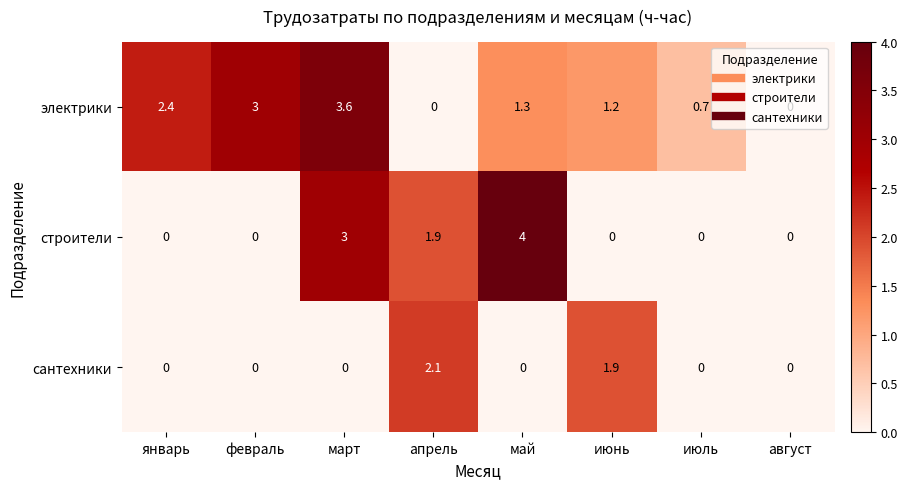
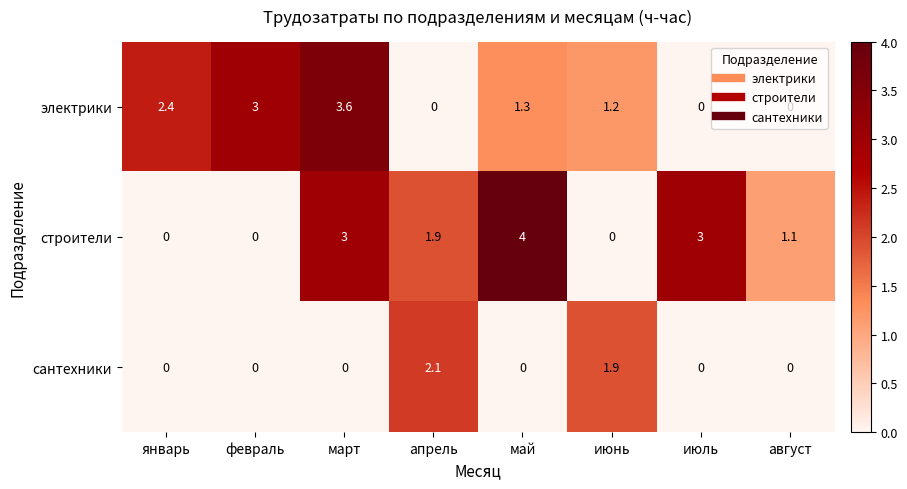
электрики, июль: 0.7 -> 0
строители, июль: 0 -> 3
строители, август: 0 -> 1.1
